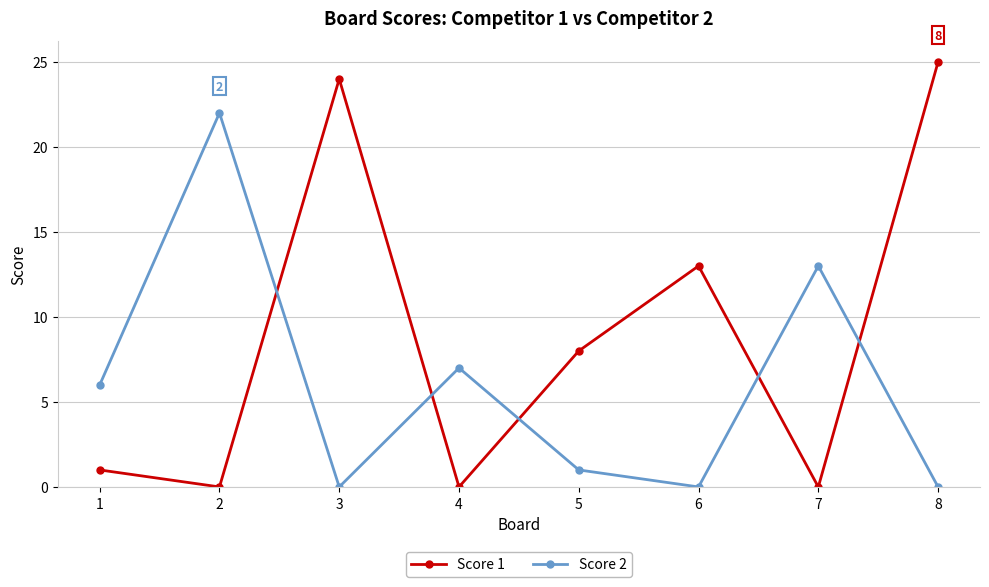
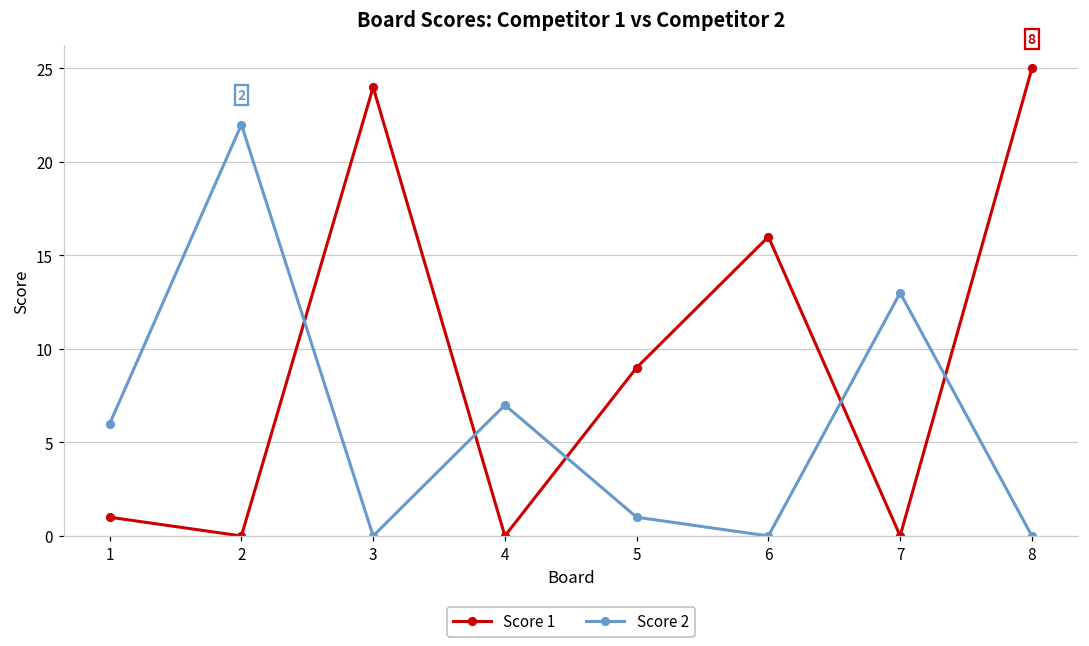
Score 1, 5: 8 -> 9
Score 1, 6: 13 -> 16
